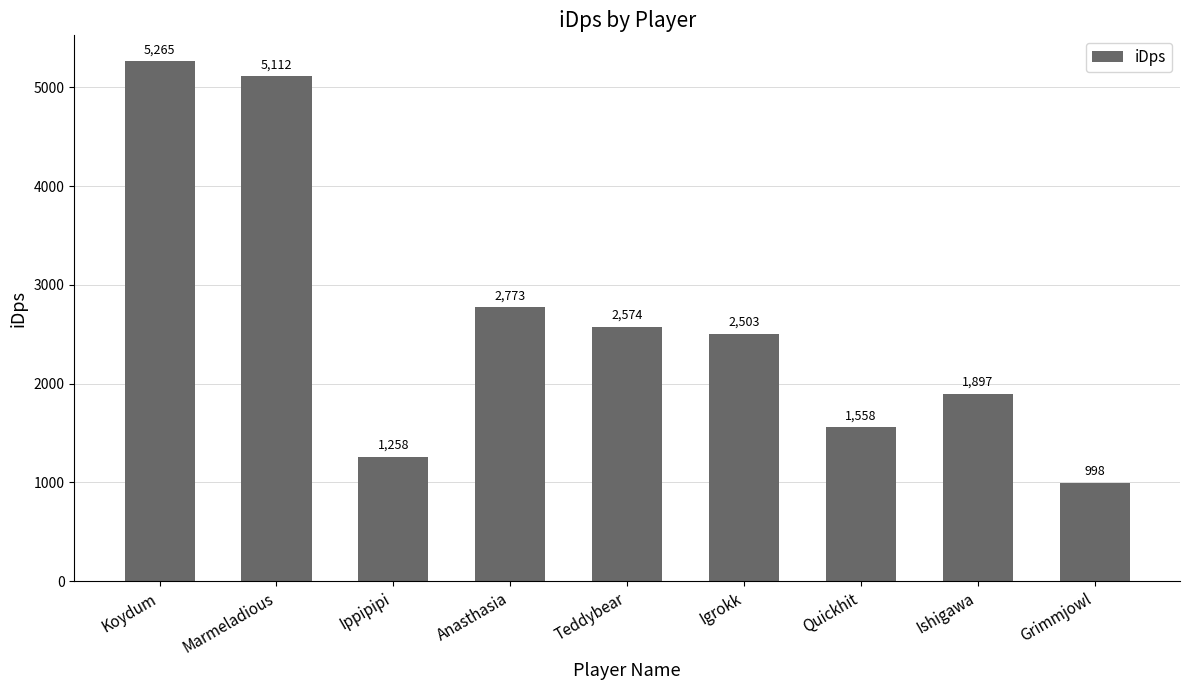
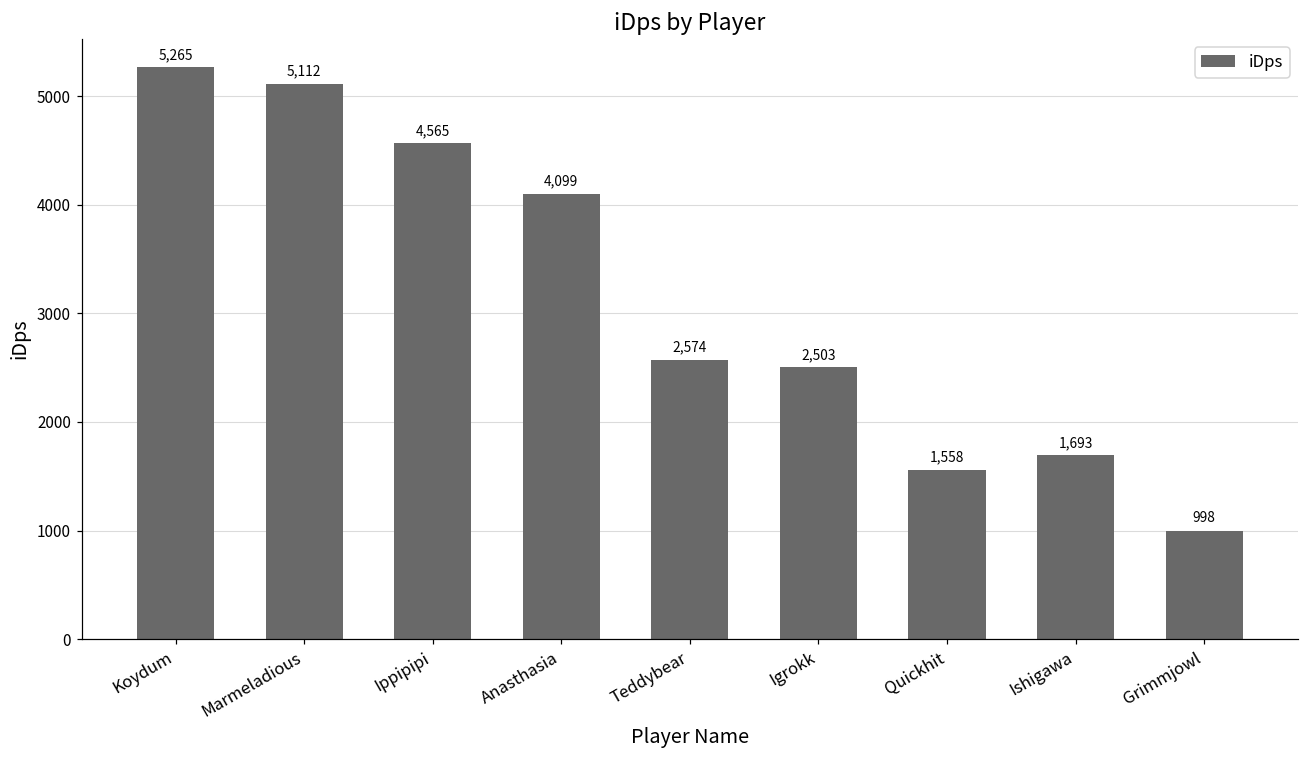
Ippipipi: 1,258 -> 4,565
Anasthasia: 2,773 -> 4,099
Ishigawa: 1,897 -> 1,693
